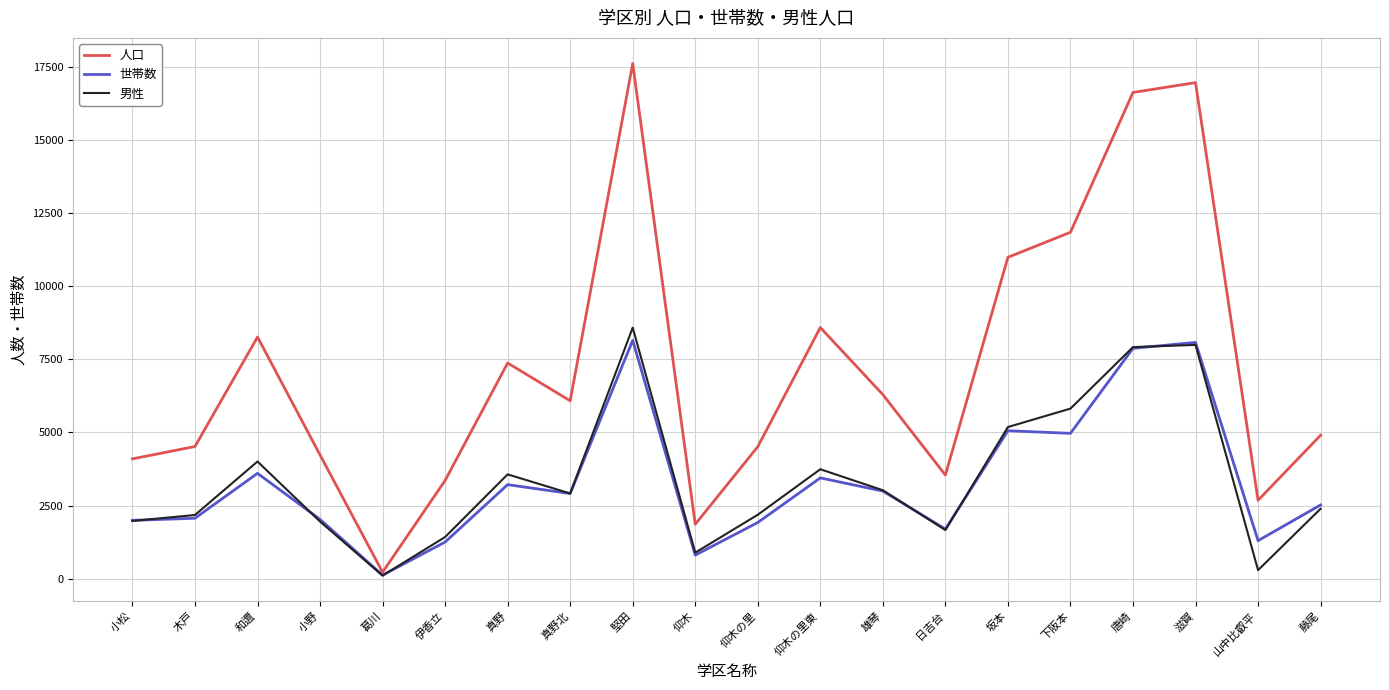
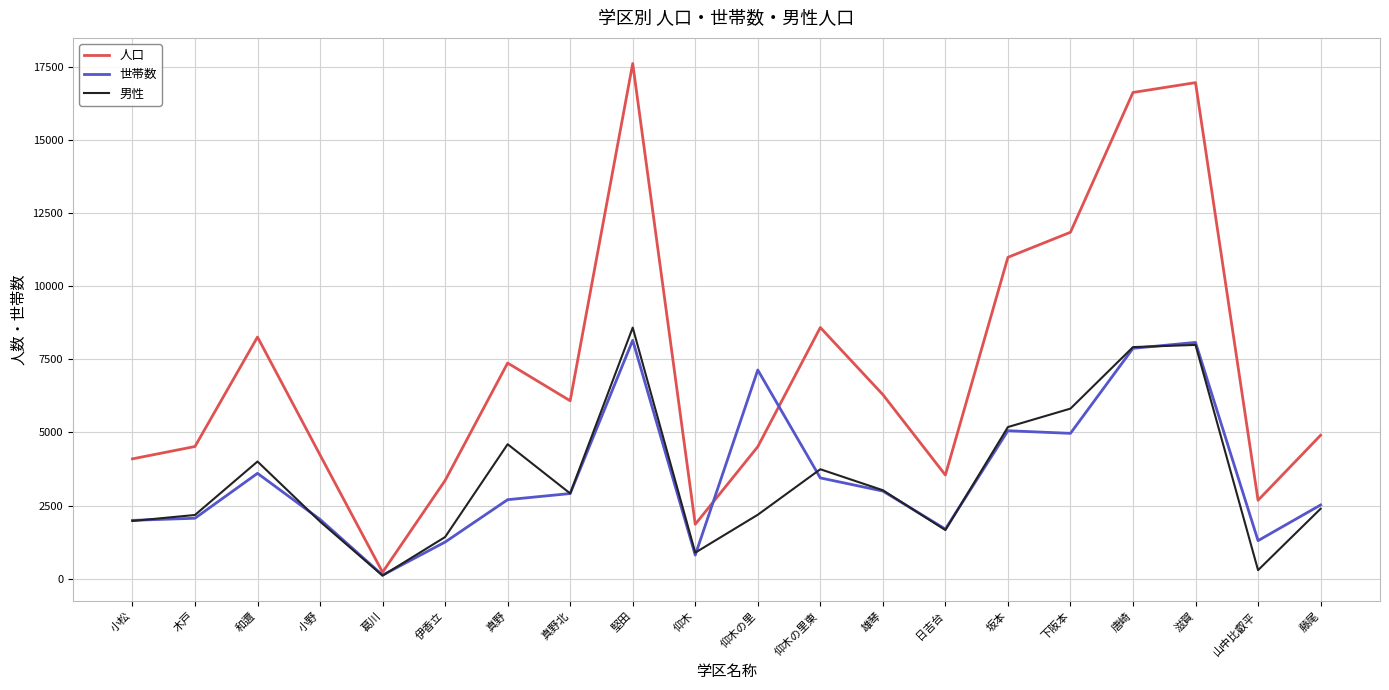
世帯数, 真野: 3200 -> 2700
男性, 真野: 3600 -> 4600
世帯数, 仰木の里: 1900 -> 7100
